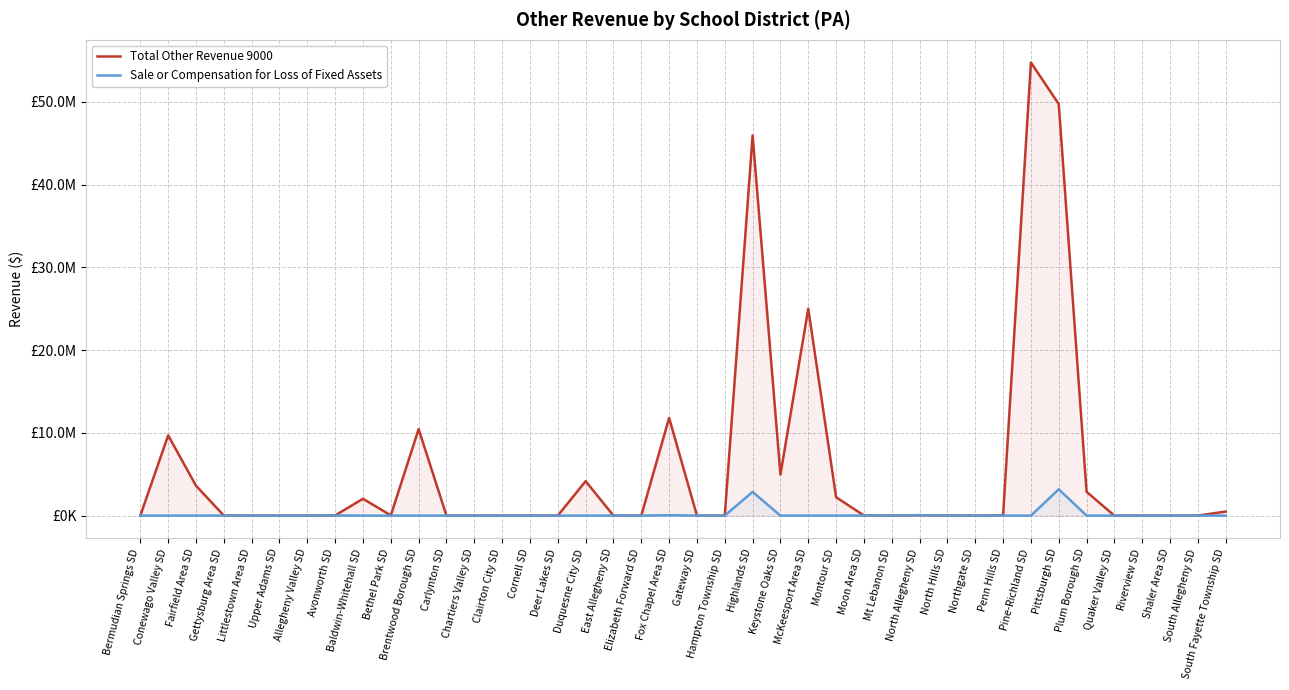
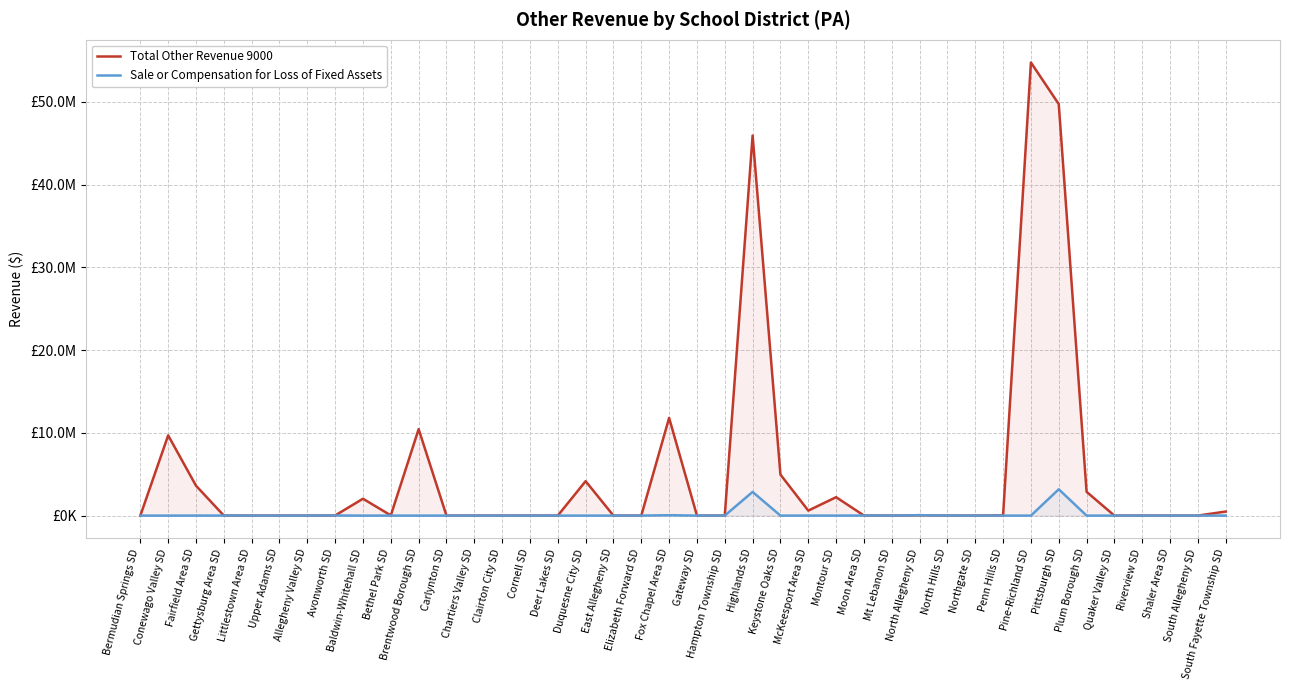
Total Other Revenue 9000, McKeesport Area SD: £25000000 -> £1000000
